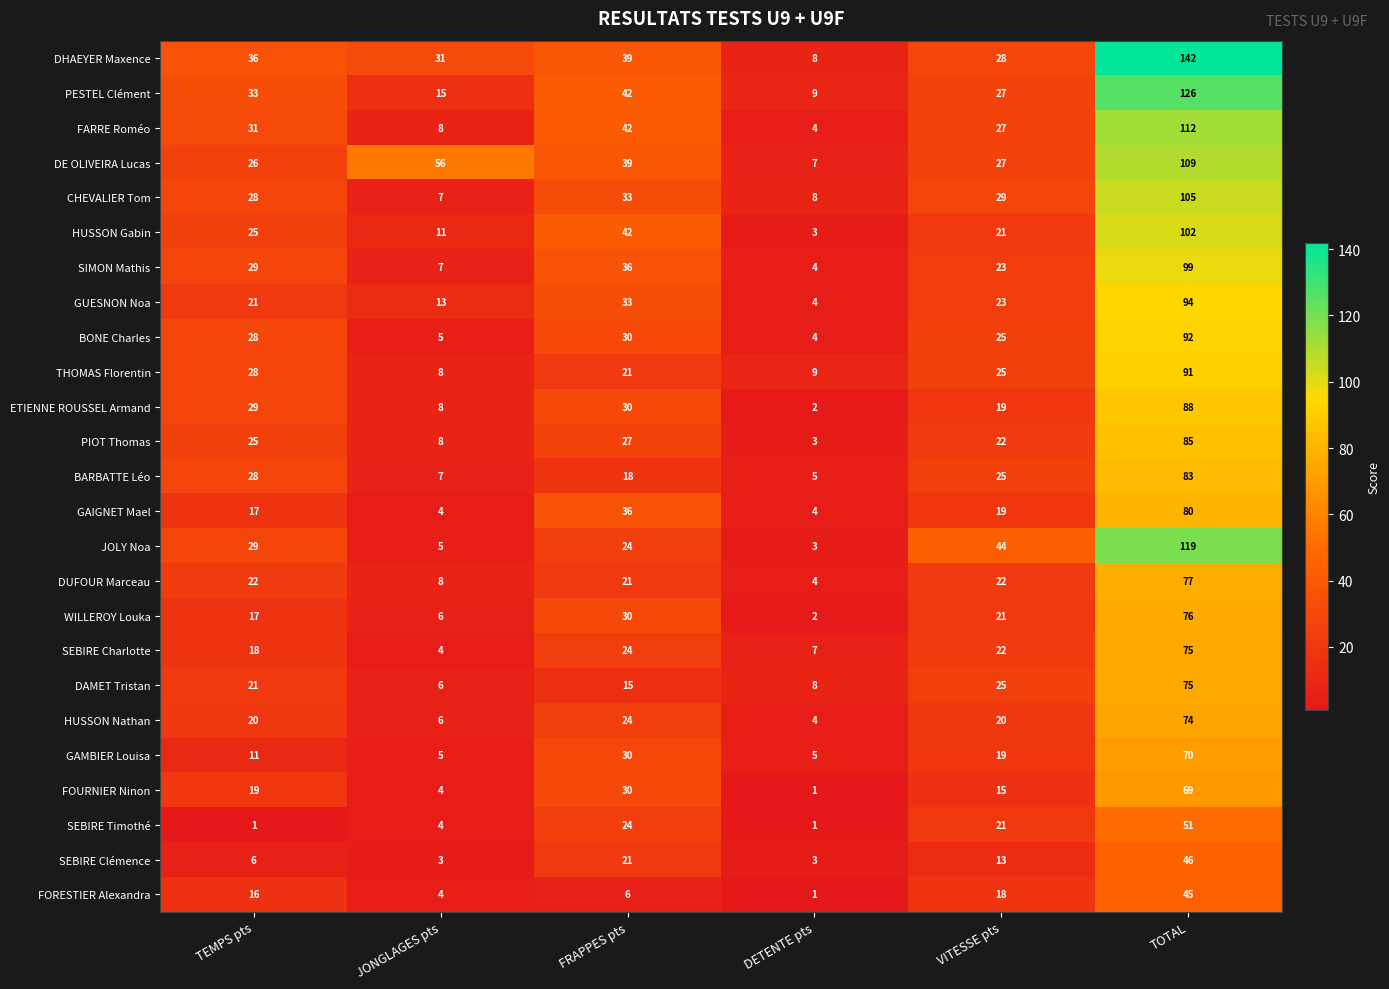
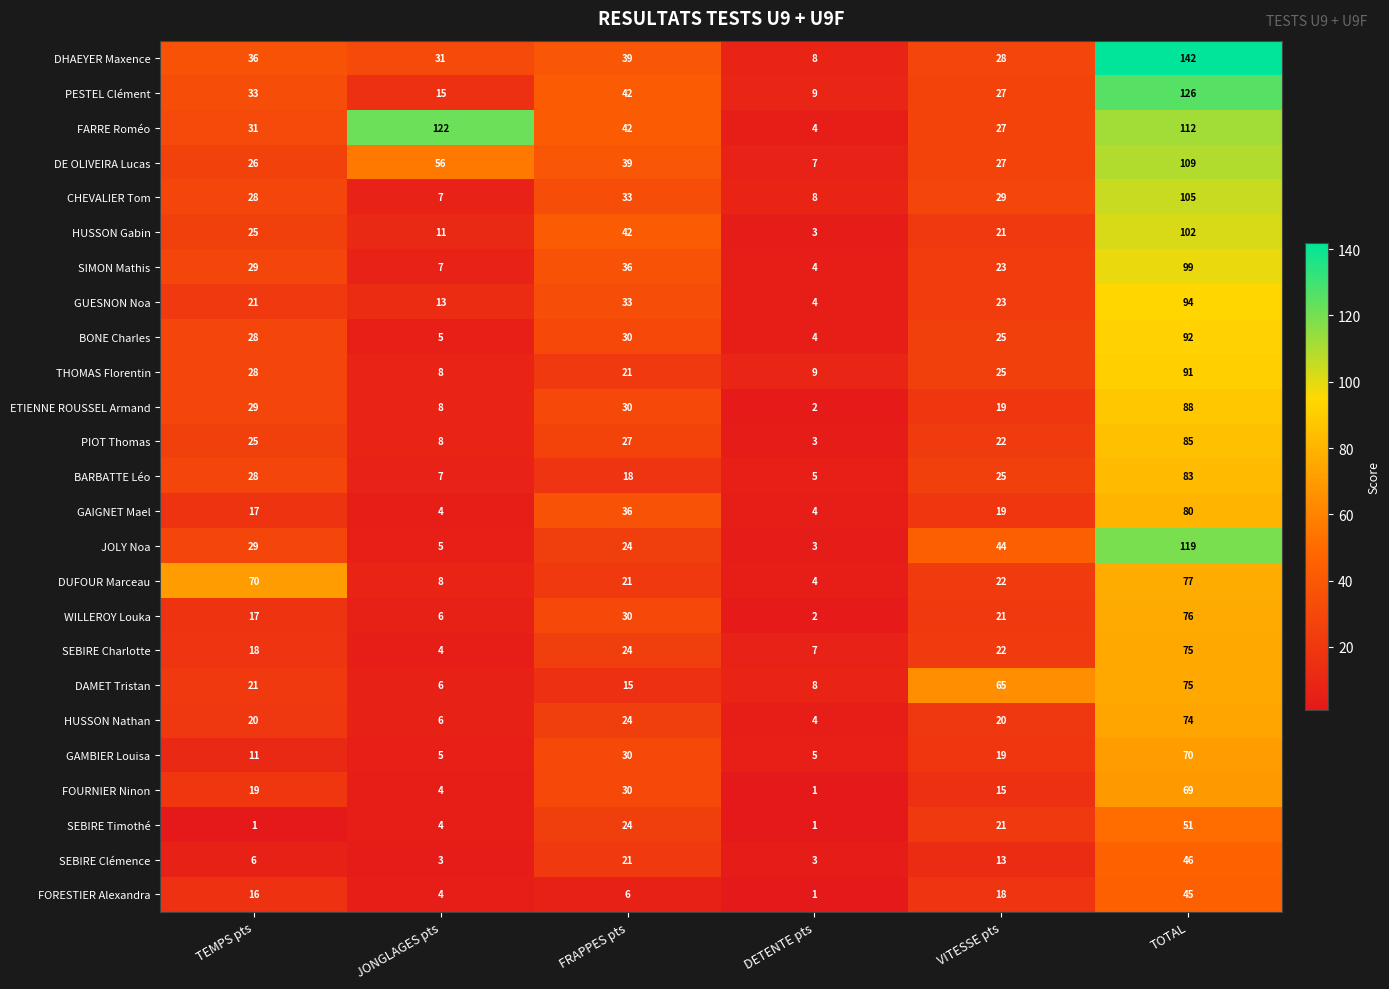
FARRE Roméo, JONGLAGES pts: 8 -> 122
DUFOUR Marceau, TEMPS pts: 22 -> 70
DAMET Tristan, VITESSE pts: 25 -> 65
